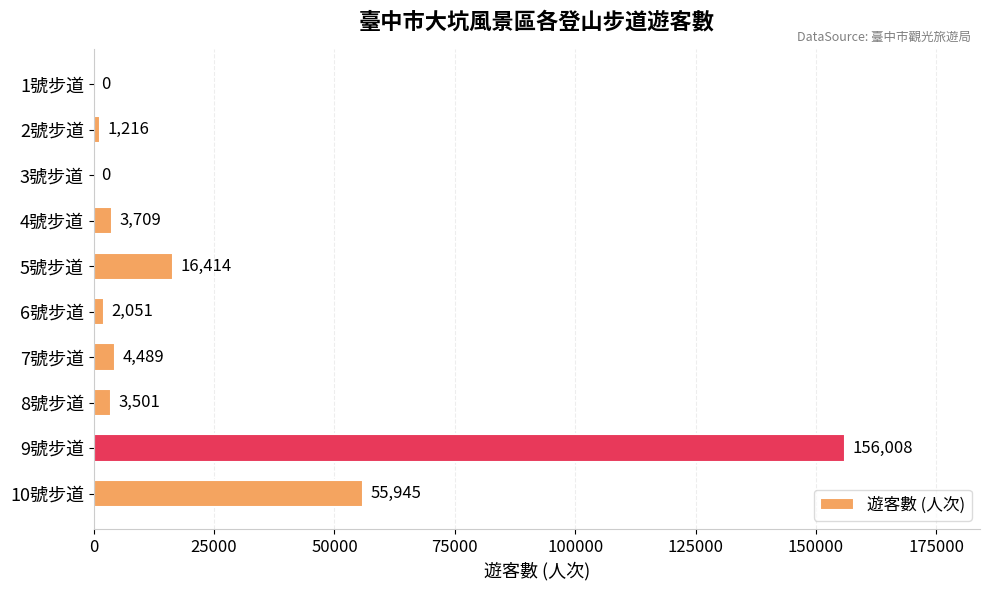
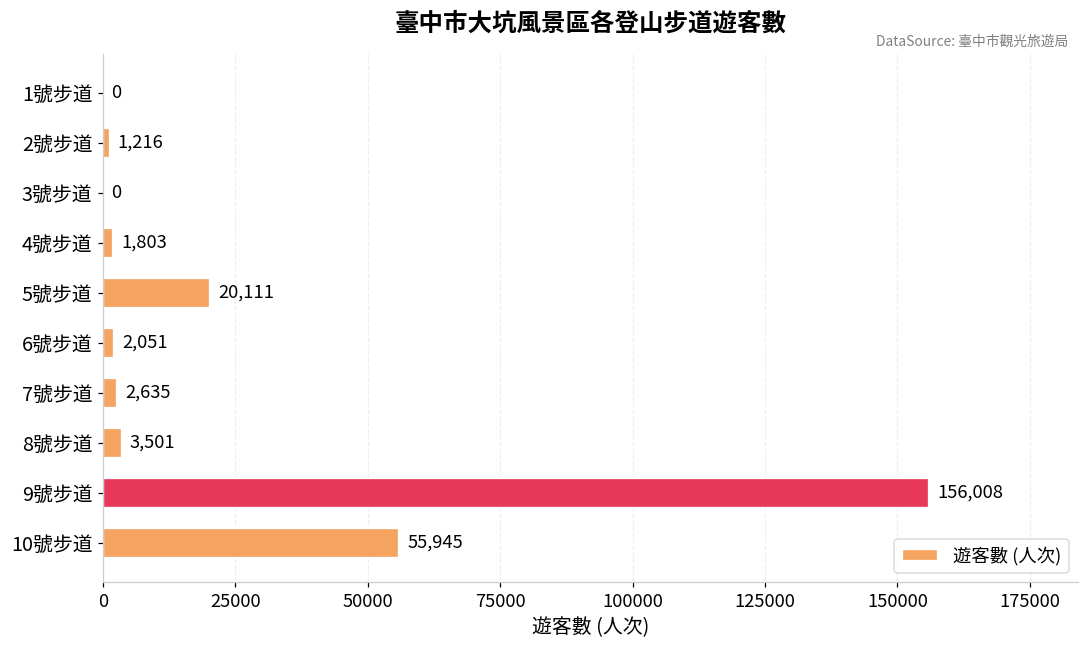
4號步道: 3,709 -> 1,803
5號步道: 16,414 -> 20,111
7號步道: 4,489 -> 2,635
